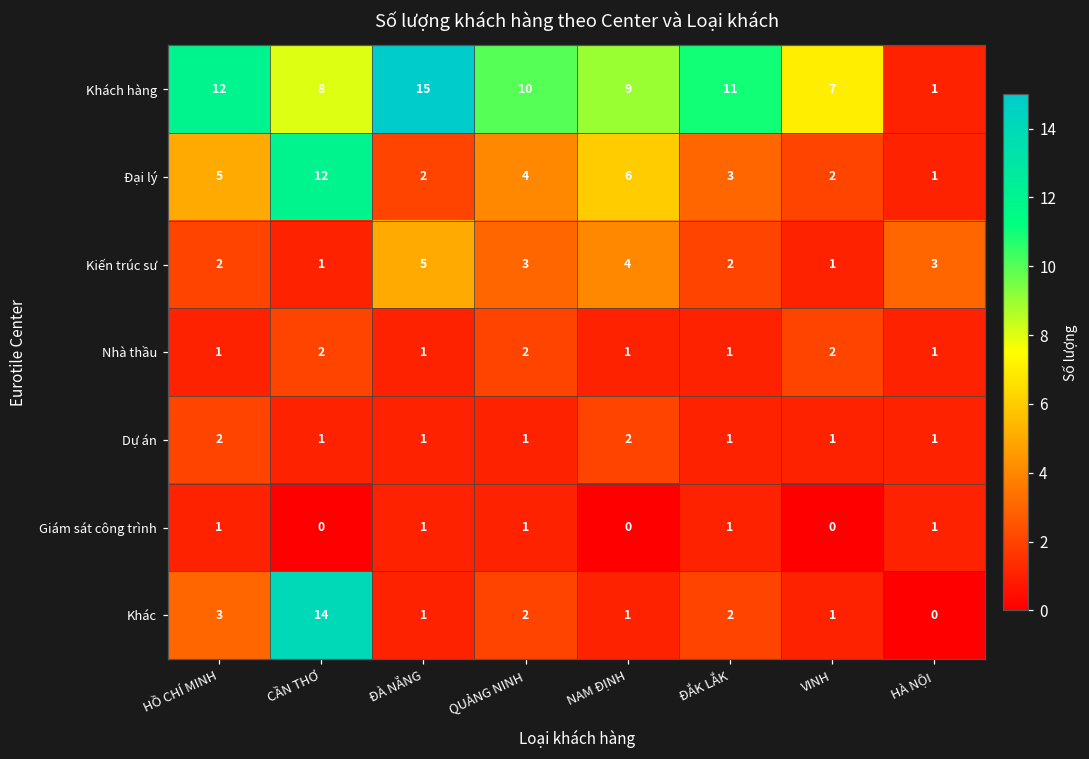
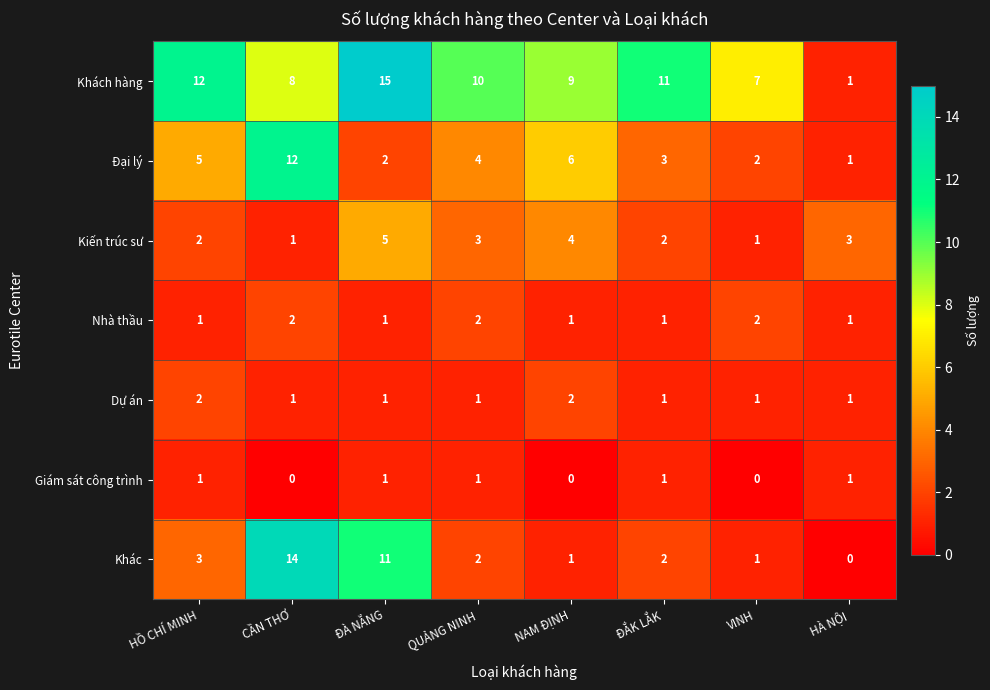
Khác, ĐÀ NẴNG: 1 -> 11
